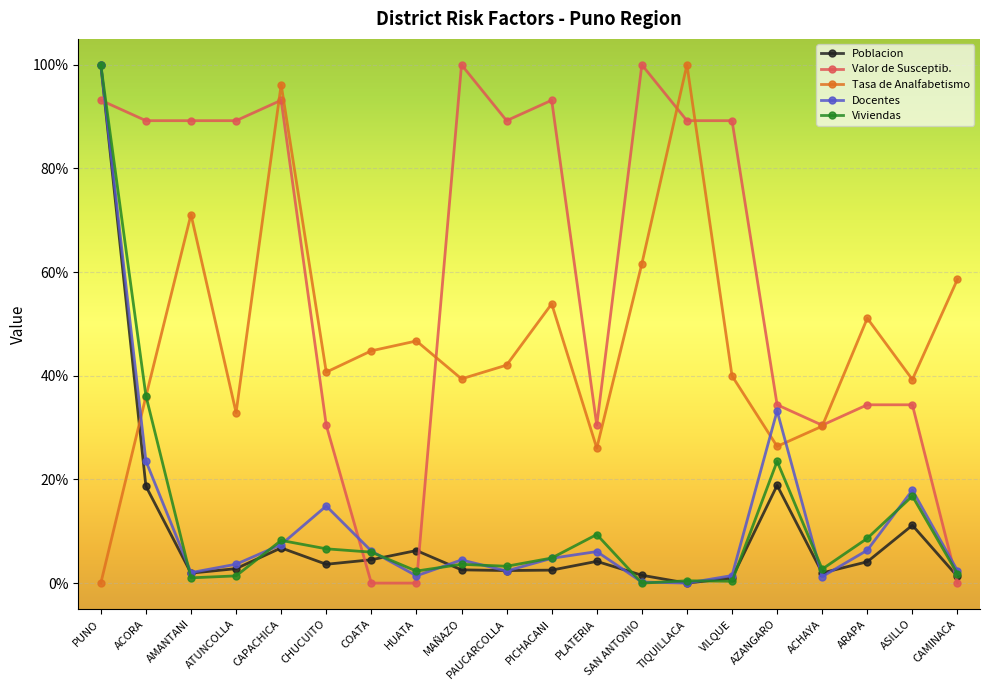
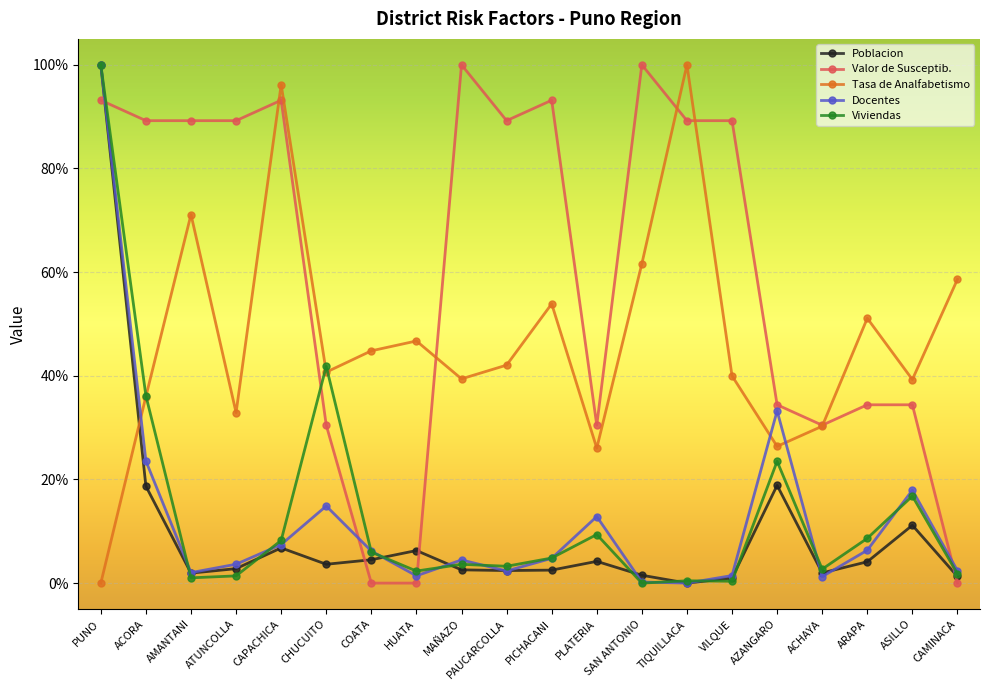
Viviendas, CHUCUITO: 7% -> 42%
Docentes, PLATERIA: 6% -> 13%
